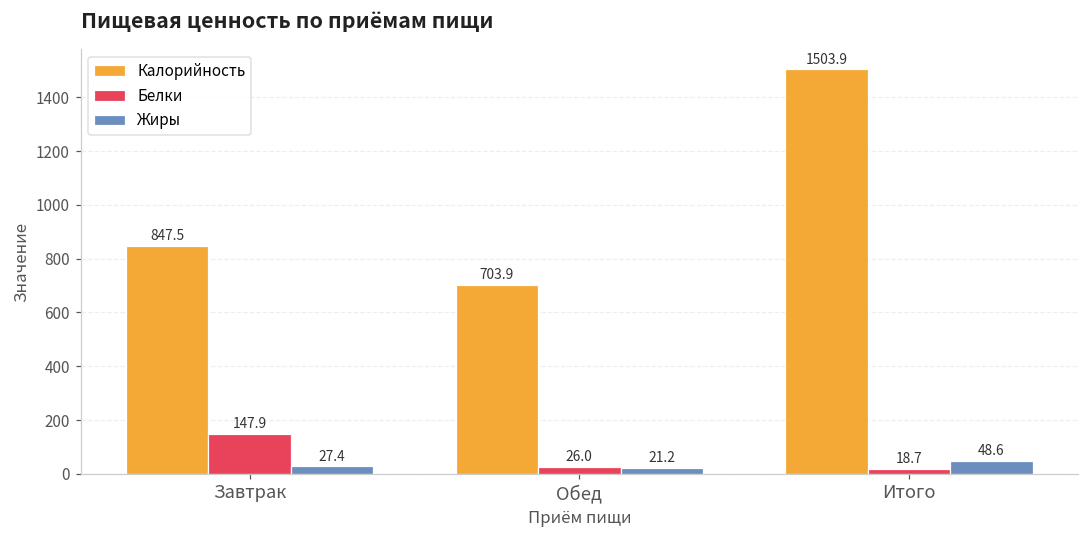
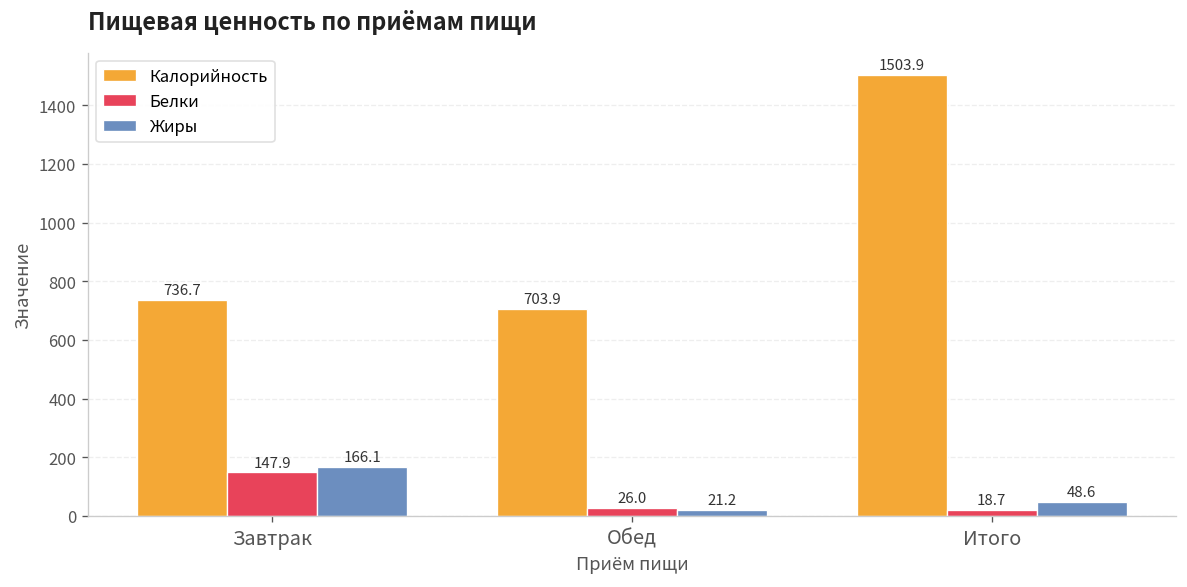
Калорийность, Завтрак: 847.5 -> 736.7
Жиры, Завтрак: 27.4 -> 166.1
